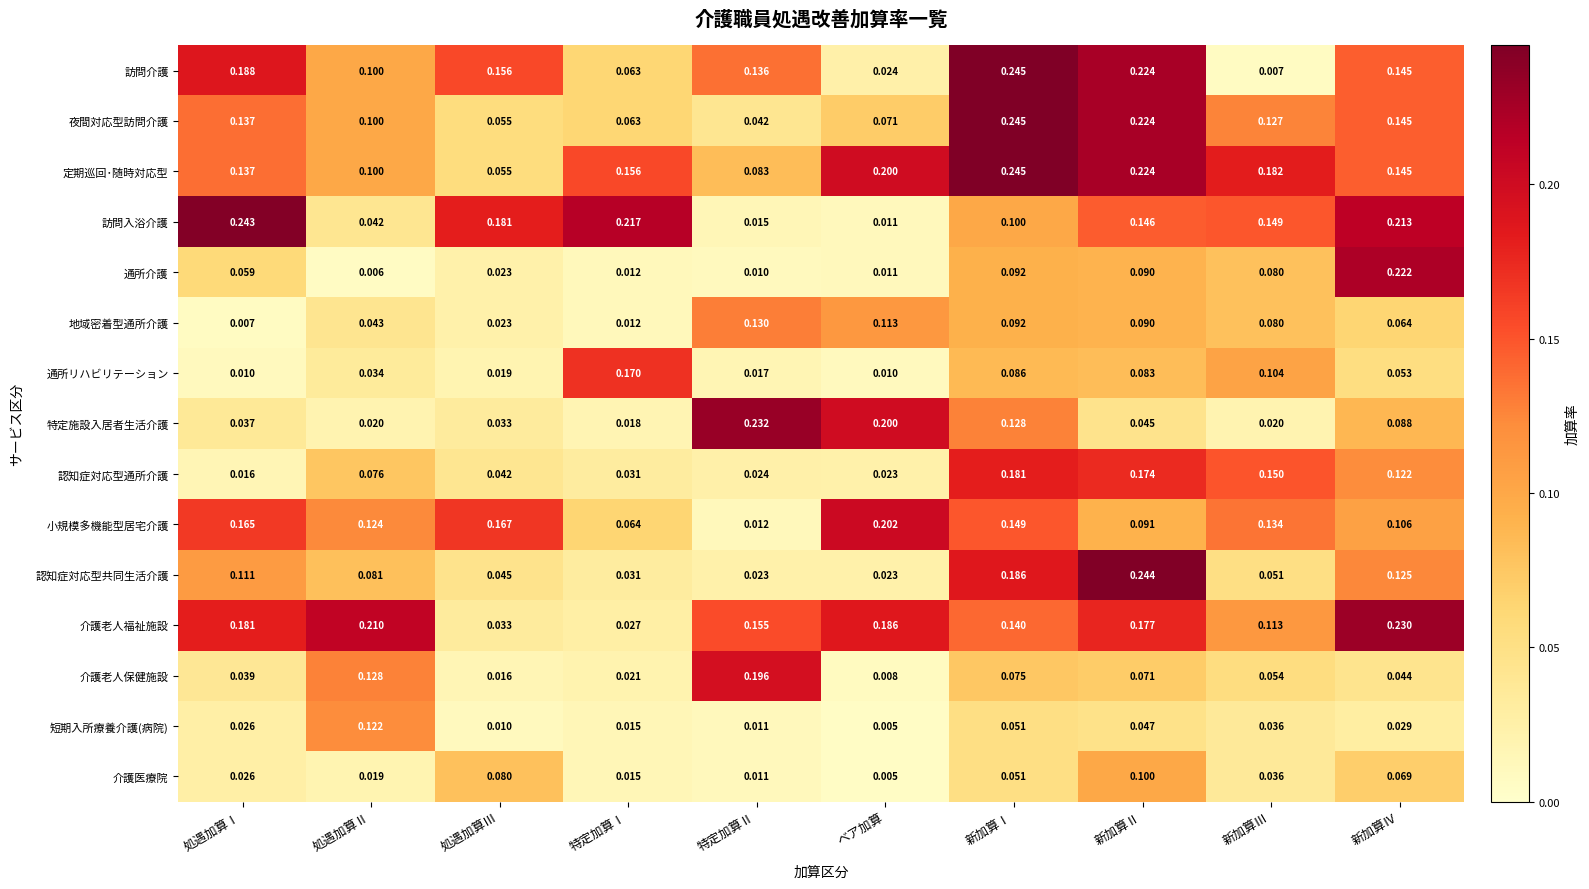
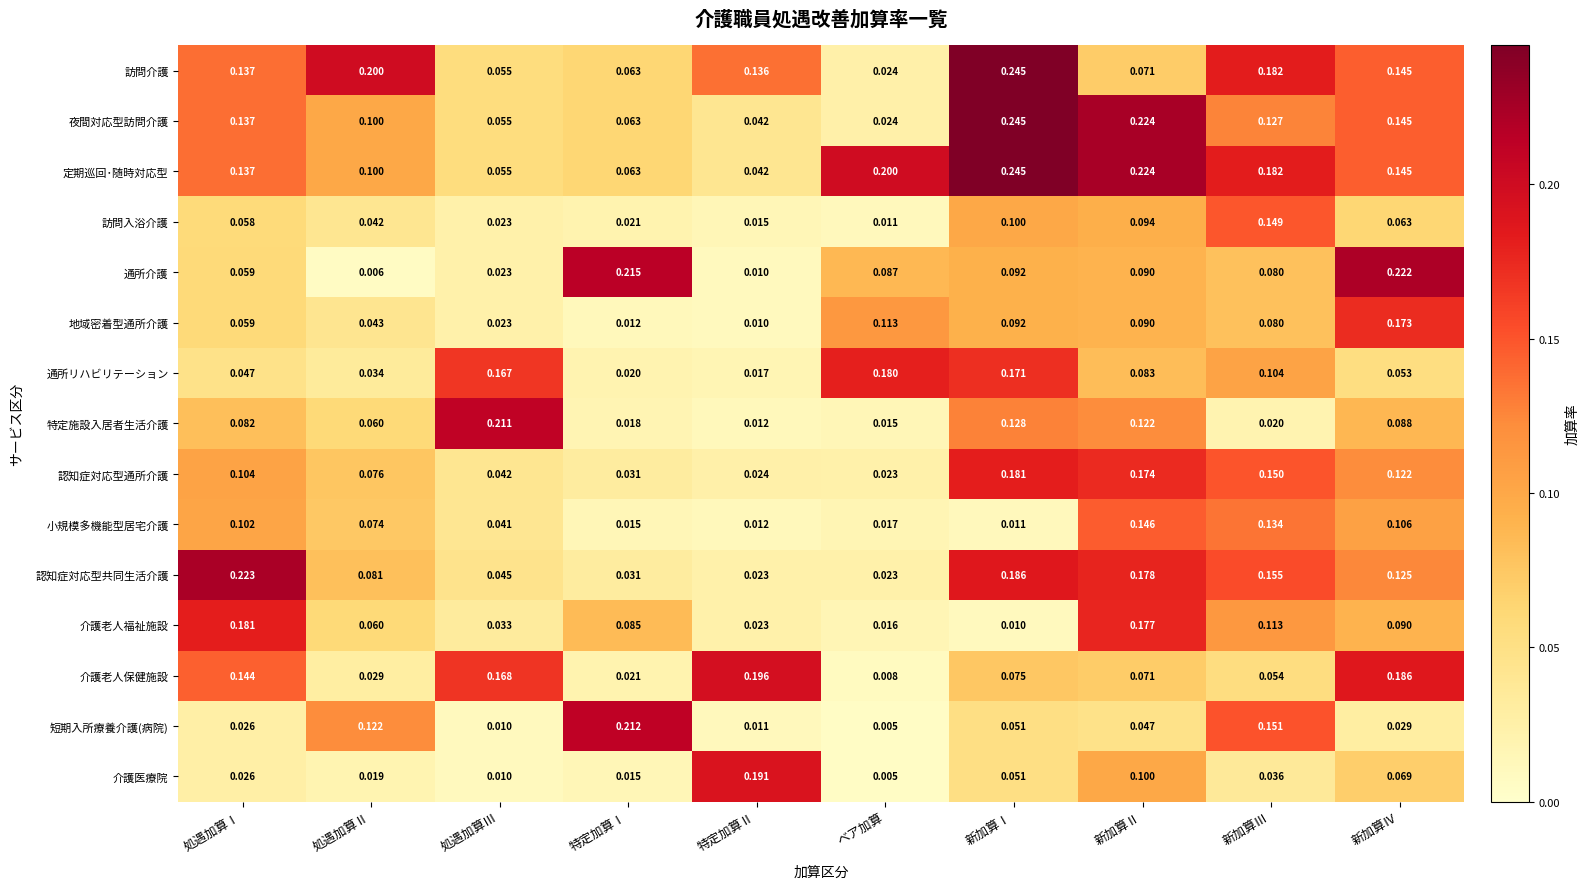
訪問介護, 処遇加算Ⅰ: 0.188 -> 0.137
訪問介護, 処遇加算Ⅱ: 0.100 -> 0.200
訪問介護, 処遇加算Ⅲ: 0.156 -> 0.055
訪問介護, 新加算Ⅱ: 0.224 -> 0.071
訪問介護, 新加算Ⅲ: 0.007 -> 0.182
夜間対応型訪問介護, ベア加算: 0.071 -> 0.024
定期巡回･随時対応型, 特定加算Ⅰ: 0.156 -> 0.063
定期巡回･随時対応型, 特定加算Ⅱ: 0.083 -> 0.042
訪問入浴介護, 処遇加算Ⅰ: 0.243 -> 0.058
訪問入浴介護, 処遇加算Ⅲ: 0.181 -> 0.023
訪問入浴介護, 特定加算Ⅰ: 0.217 -> 0.021
訪問入浴介護, 新加算Ⅱ: 0.146 -> 0.094
訪問入浴介護, 新加算Ⅳ: 0.213 -> 0.063
通所介護, 特定加算Ⅰ: 0.012 -> 0.215
通所介護, ベア加算: 0.011 -> 0.087
地域密着型通所介護, 処遇加算Ⅰ: 0.007 -> 0.059
地域密着型通所介護, 特定加算Ⅱ: 0.130 -> 0.010
地域密着型通所介護, 新加算Ⅳ: 0.064 -> 0.173
通所リハビリテーション, 処遇加算Ⅰ: 0.010 -> 0.047
通所リハビリテーション, 処遇加算Ⅲ: 0.019 -> 0.167
通所リハビリテーション, 特定加算Ⅰ: 0.170 -> 0.020
通所リハビリテーション, ベア加算: 0.010 -> 0.180
通所リハビリテーション, 新加算Ⅰ: 0.086 -> 0.171
特定施設入居者生活介護, 処遇加算Ⅰ: 0.037 -> 0.082
特定施設入居者生活介護, 処遇加算Ⅱ: 0.020 -> 0.060
特定施設入居者生活介護, 処遇加算Ⅲ: 0.033 -> 0.211
特定施設入居者生活介護, 特定加算Ⅱ: 0.232 -> 0.012
特定施設入居者生活介護, ベア加算: 0.200 -> 0.015
特定施設入居者生活介護, 新加算Ⅱ: 0.045 -> 0.122
認知症対応型通所介護, 処遇加算Ⅰ: 0.016 -> 0.104
小規模多機能型居宅介護, 処遇加算Ⅰ: 0.165 -> 0.102
小規模多機能型居宅介護, 処遇加算Ⅱ: 0.124 -> 0.074
小規模多機能型居宅介護, 処遇加算Ⅲ: 0.167 -> 0.041
小規模多機能型居宅介護, 特定加算Ⅰ: 0.064 -> 0.015
小規模多機能型居宅介護, ベア加算: 0.202 -> 0.017
小規模多機能型居宅介護, 新加算Ⅰ: 0.149 -> 0.011
小規模多機能型居宅介護, 新加算Ⅱ: 0.091 -> 0.146
認知症対応型共同生活介護, 処遇加算Ⅰ: 0.111 -> 0.223
認知症対応型共同生活介護, 新加算Ⅱ: 0.244 -> 0.178
認知症対応型共同生活介護, 新加算Ⅲ: 0.051 -> 0.155
介護老人福祉施設, 処遇加算Ⅱ: 0.210 -> 0.060
介護老人福祉施設, 特定加算Ⅰ: 0.027 -> 0.085
介護老人福祉施設, 特定加算Ⅱ: 0.155 -> 0.023
介護老人福祉施設, ベア加算: 0.186 -> 0.016
介護老人福祉施設, 新加算Ⅰ: 0.140 -> 0.010
介護老人福祉施設, 新加算Ⅳ: 0.230 -> 0.090
介護老人保健施設, 処遇加算Ⅰ: 0.039 -> 0.144
介護老人保健施設, 処遇加算Ⅱ: 0.128 -> 0.029
介護老人保健施設, 処遇加算Ⅲ: 0.016 -> 0.168
介護老人保健施設, 新加算Ⅳ: 0.044 -> 0.186
短期入所療養介護(病院), 特定加算Ⅰ: 0.015 -> 0.212
短期入所療養介護(病院), 新加算Ⅲ: 0.036 -> 0.151
介護医療院, 処遇加算Ⅲ: 0.080 -> 0.010
介護医療院, 特定加算Ⅱ: 0.011 -> 0.191
